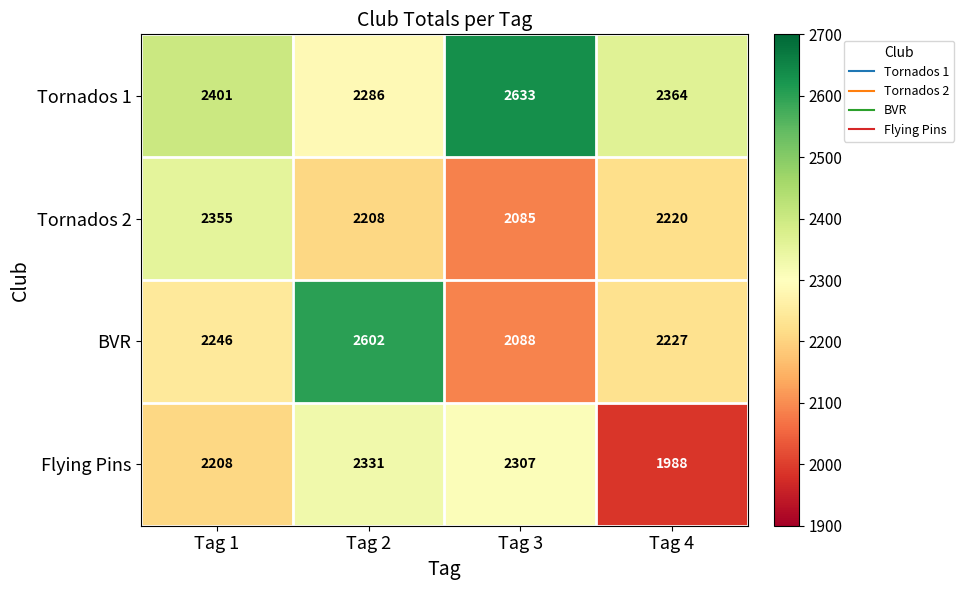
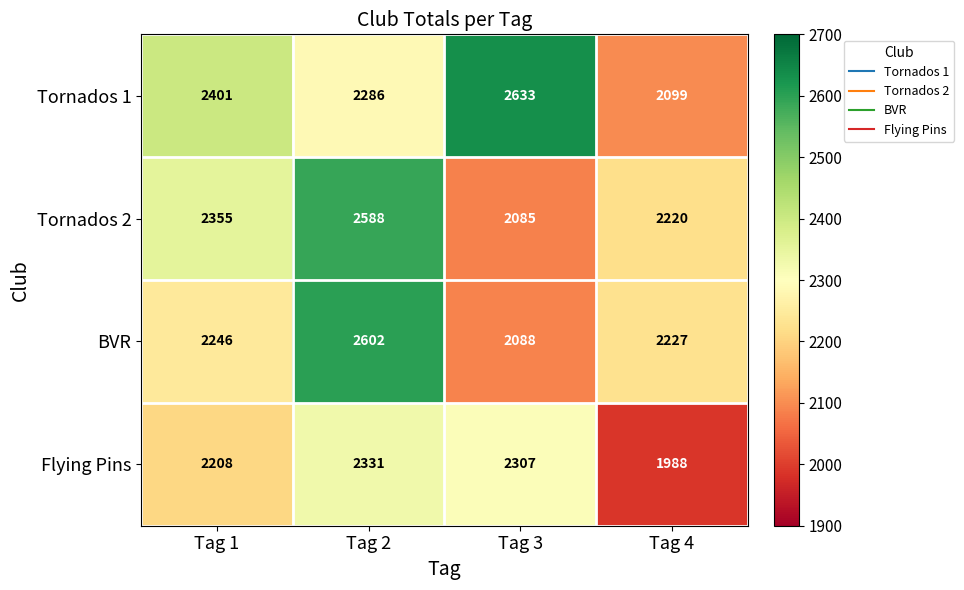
Tornados 1, Tag 4: 2364 -> 2099
Tornados 2, Tag 2: 2208 -> 2588
